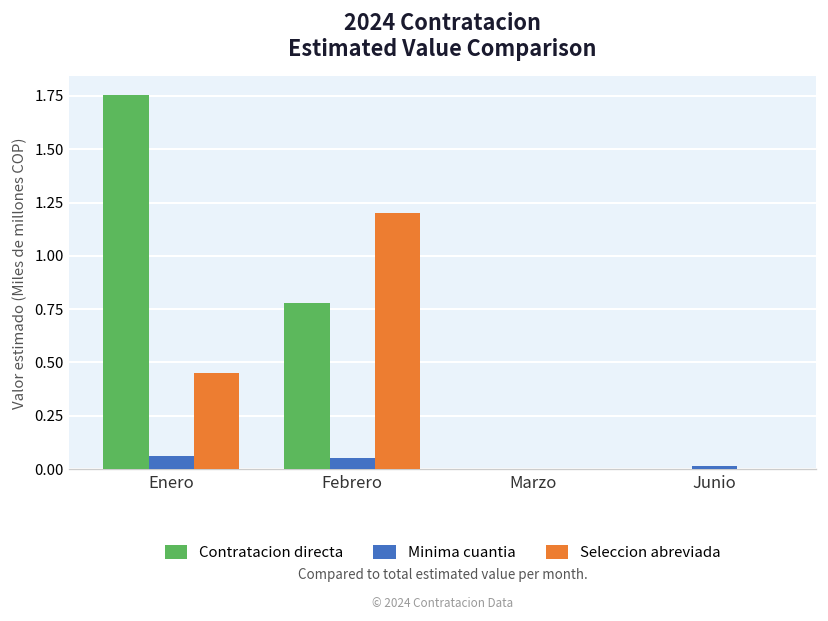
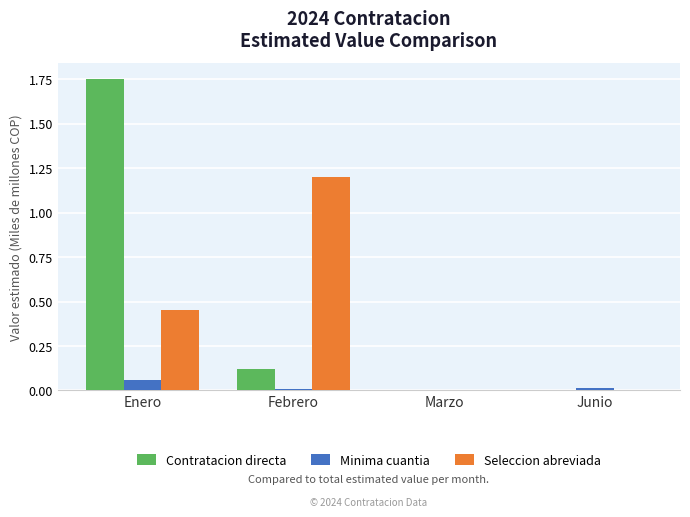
Contratacion directa, Febrero: 0.78 -> 0.12
Minima cuantia, Febrero: 0.05 -> 0.01
